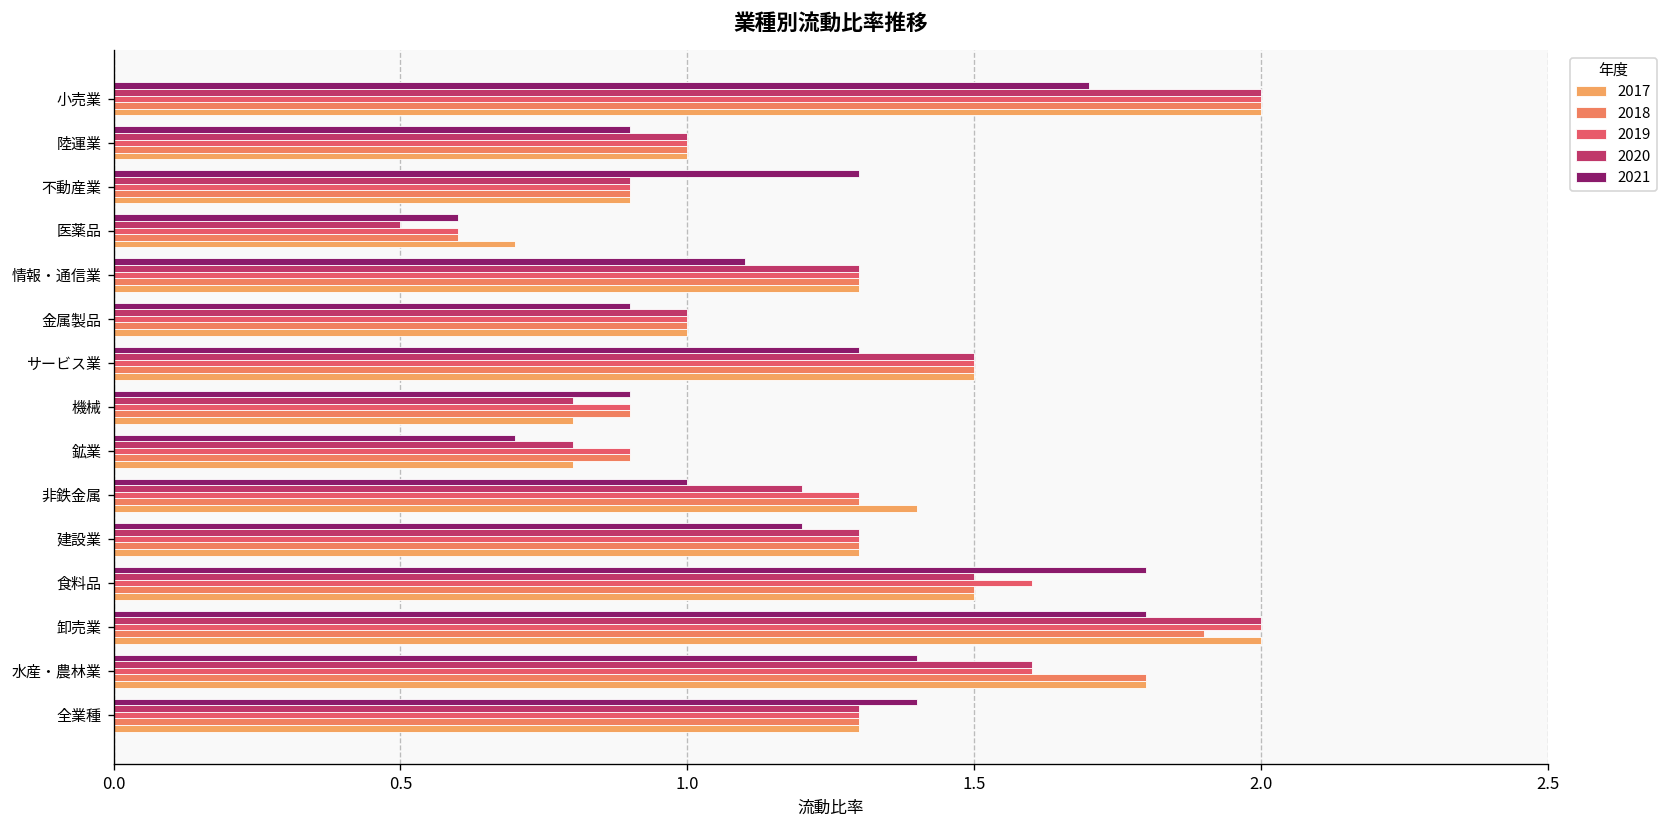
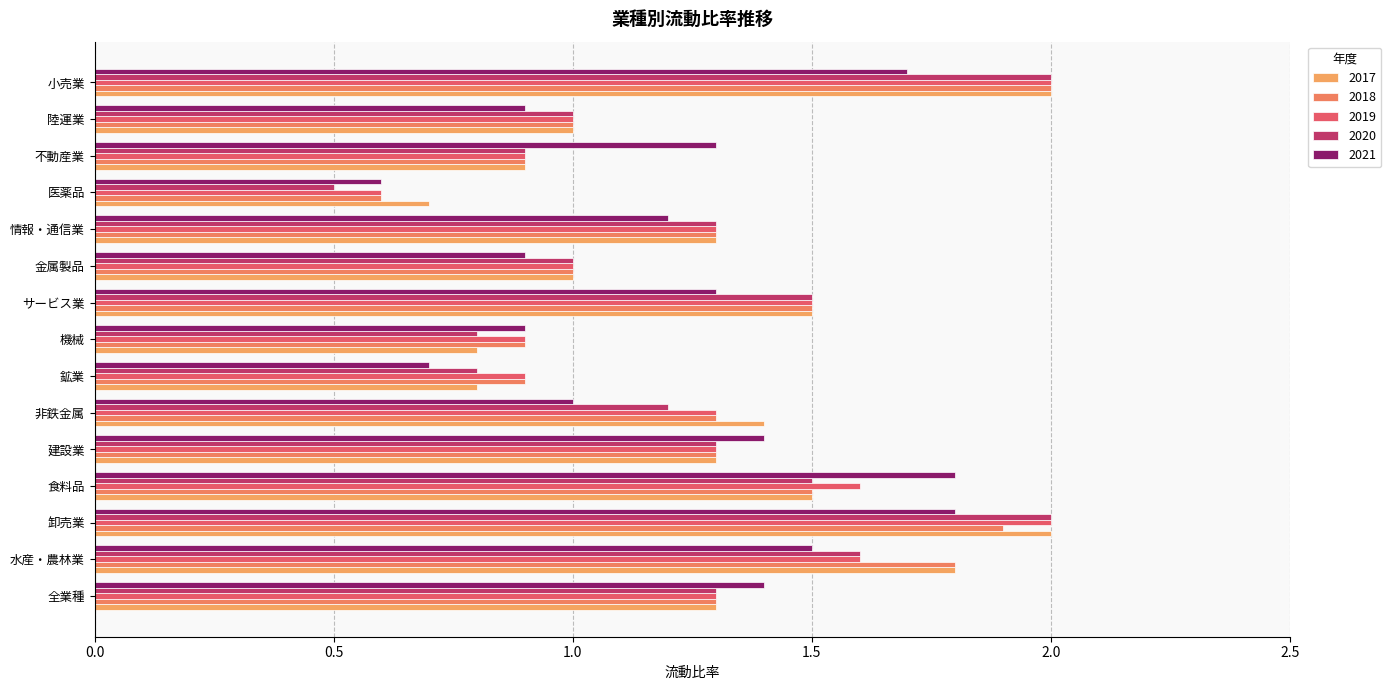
2021, 情報・通信業: 1.1 -> 1.2
2021, 建設業: 1.2 -> 1.4
2021, 水産・農林業: 1.4 -> 1.5
